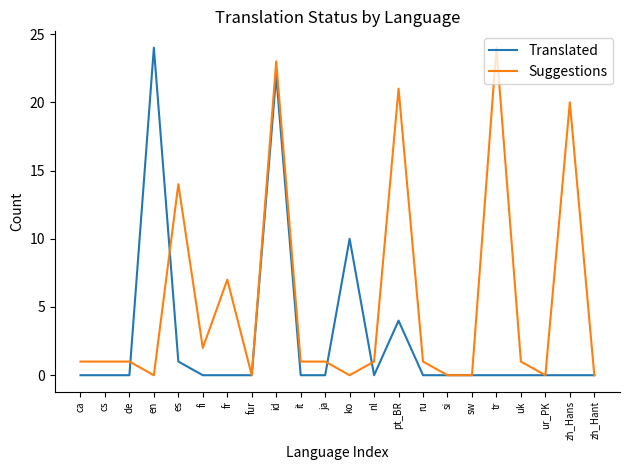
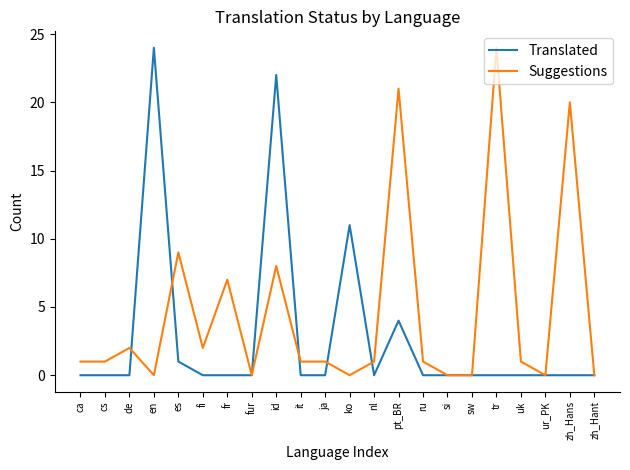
Suggestions, de: 1 -> 2
Suggestions, es: 14 -> 9
Suggestions, id: 23 -> 8
Translated, ko: 10 -> 11
